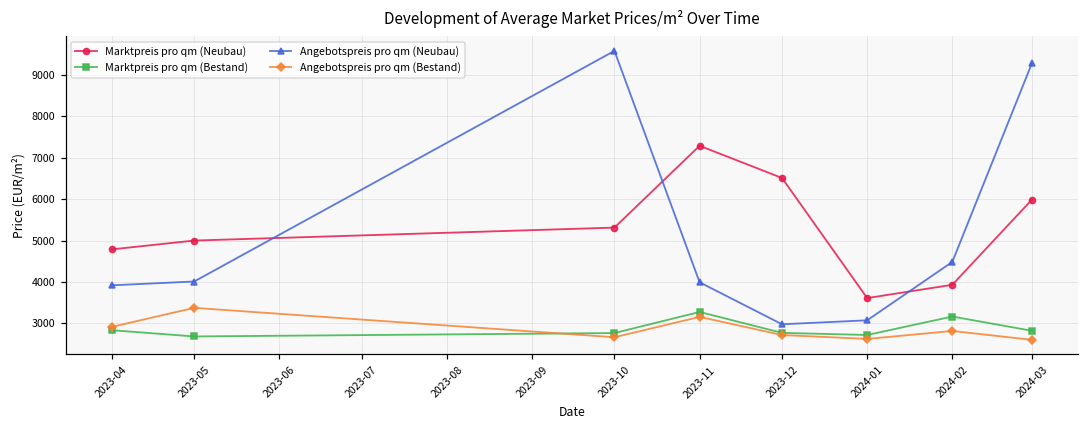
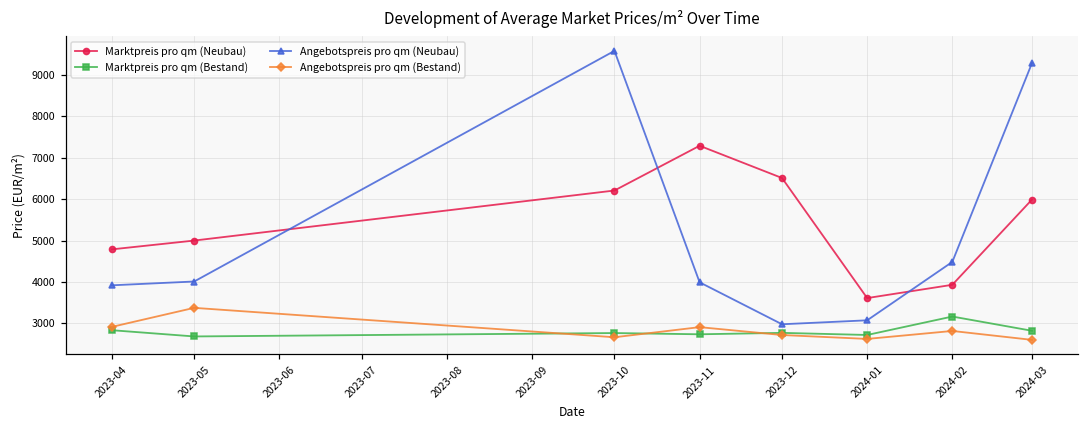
Marktpreis pro qm (Neubau), 2023-10: 5300 -> 6200
Marktpreis pro qm (Bestand), 2023-11: 3300 -> 2700
Angebotspreis pro qm (Bestand), 2023-11: 3200 -> 2900
